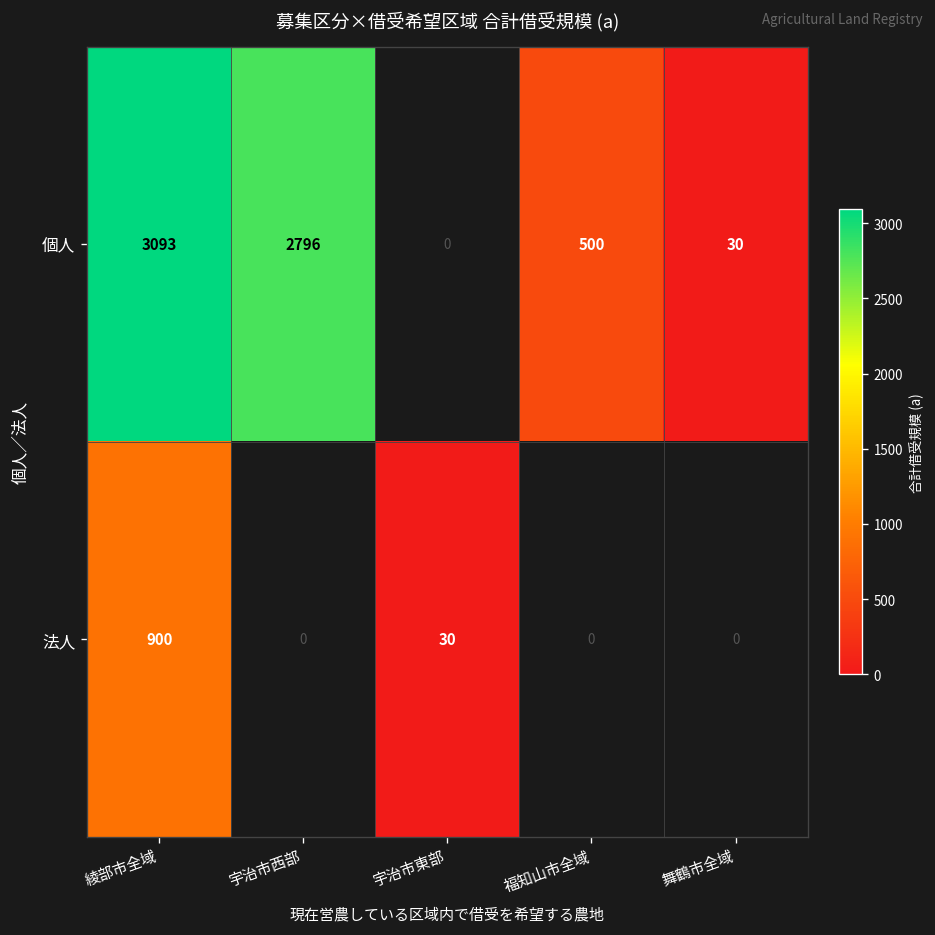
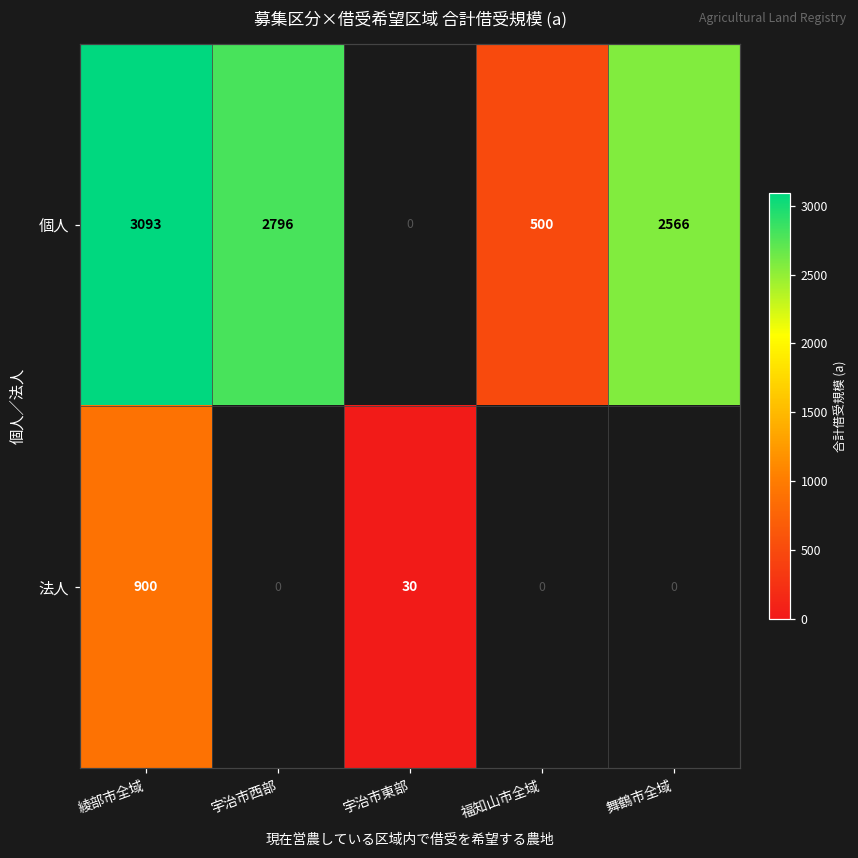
個人, 舞鶴市全域: 30 -> 2566
